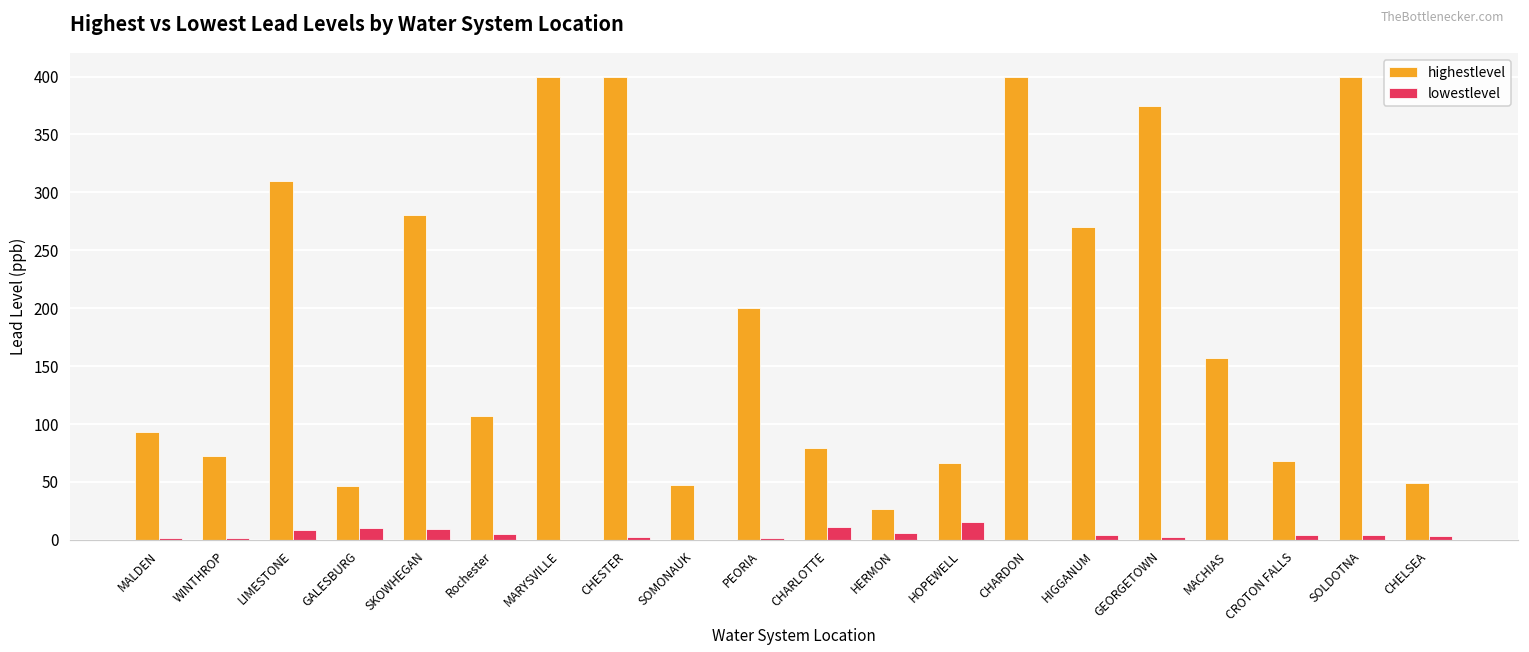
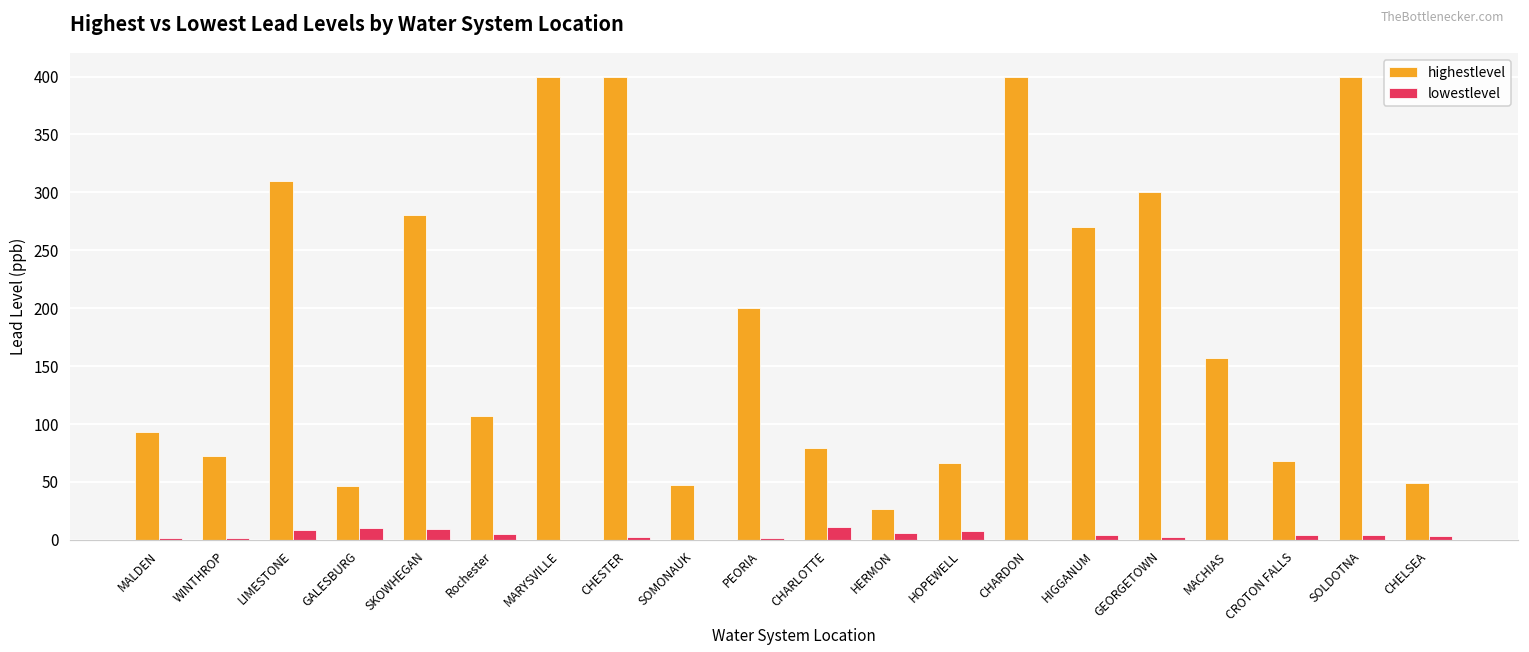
lowestlevel, HOPEWELL: 16 -> 7
highestlevel, GEORGETOWN: 375 -> 300
